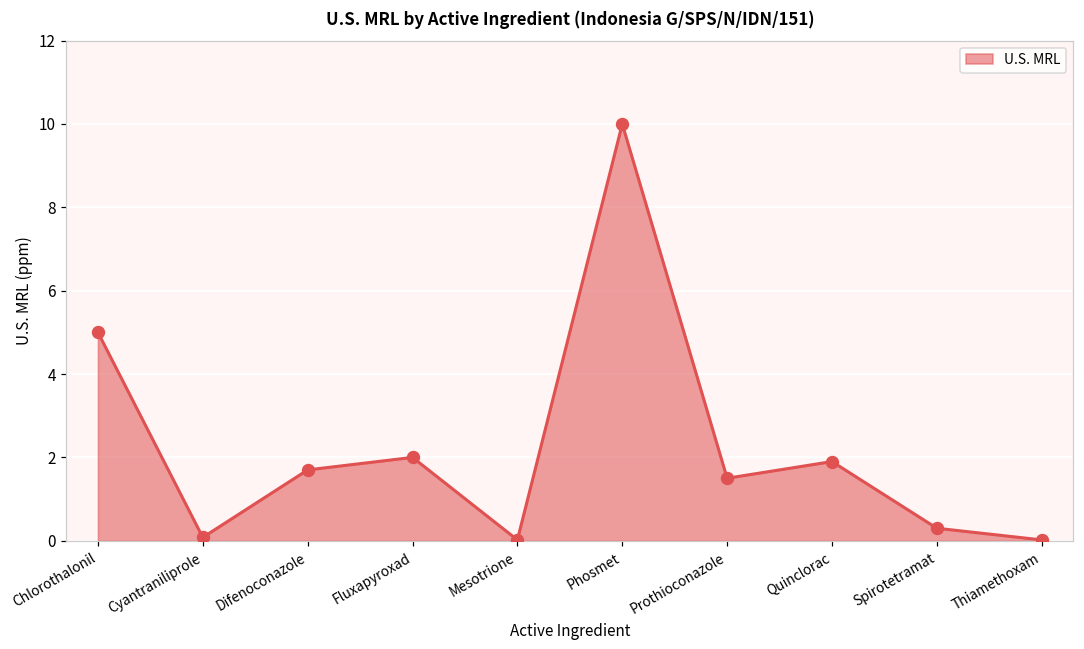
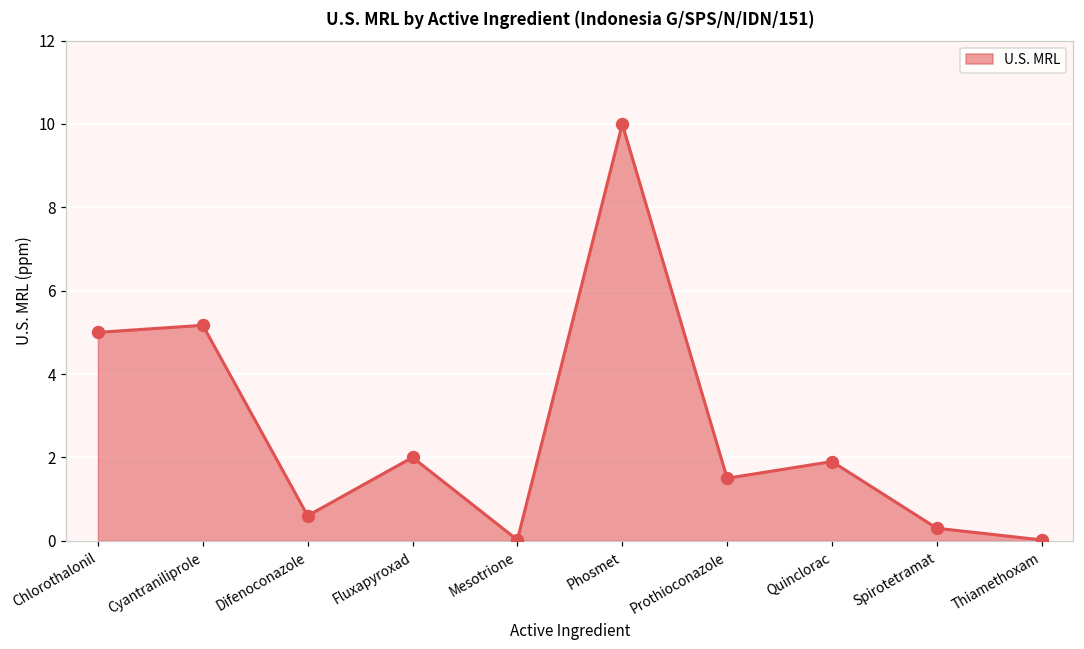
Cyantraniliprole: 0.1 -> 5.2
Difenoconazole: 1.7 -> 0.6
